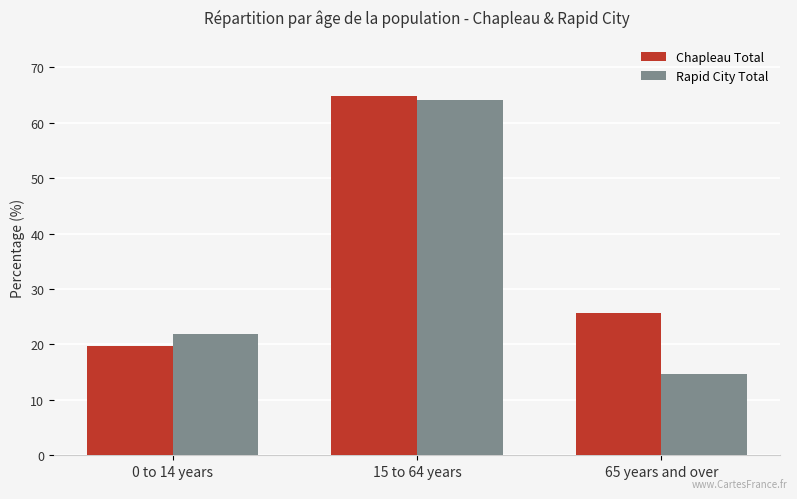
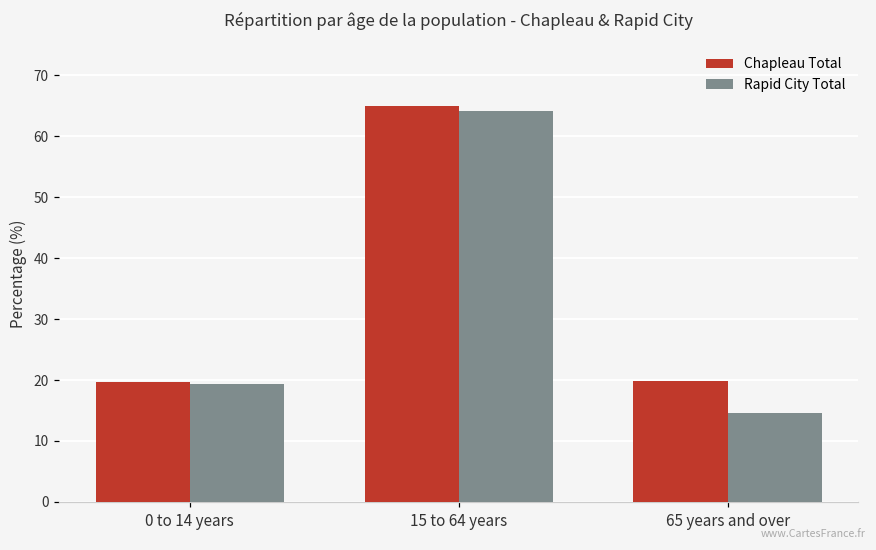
Rapid City Total, 0 to 14 years: 22 -> 19
Chapleau Total, 65 years and over: 26 -> 20
